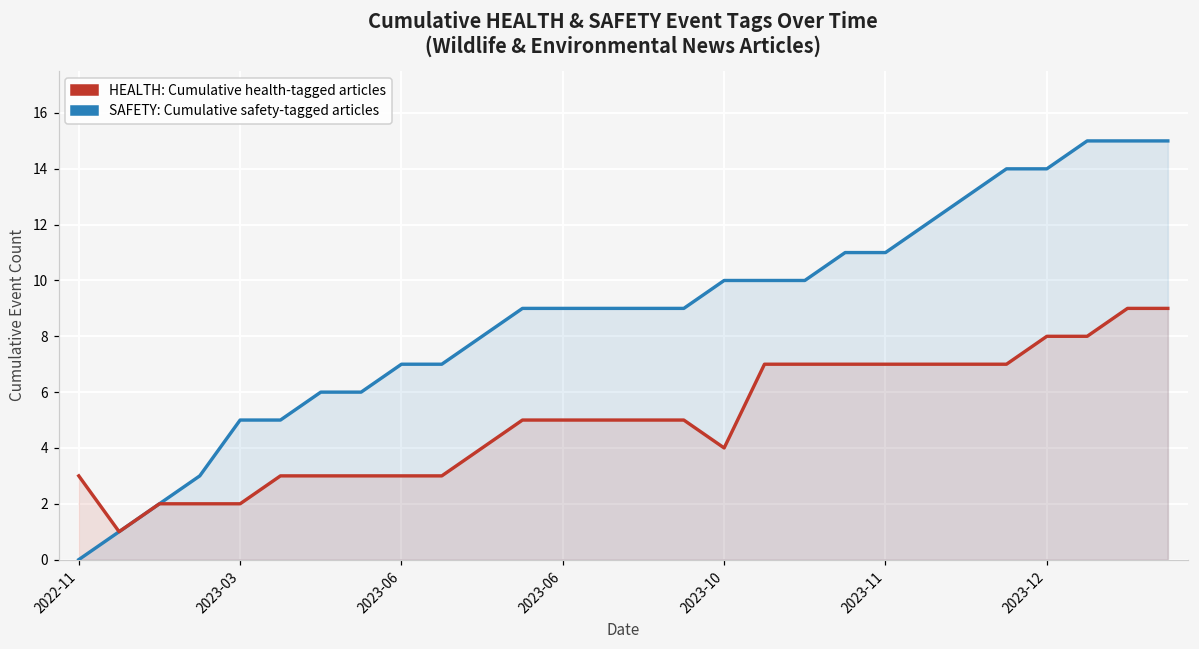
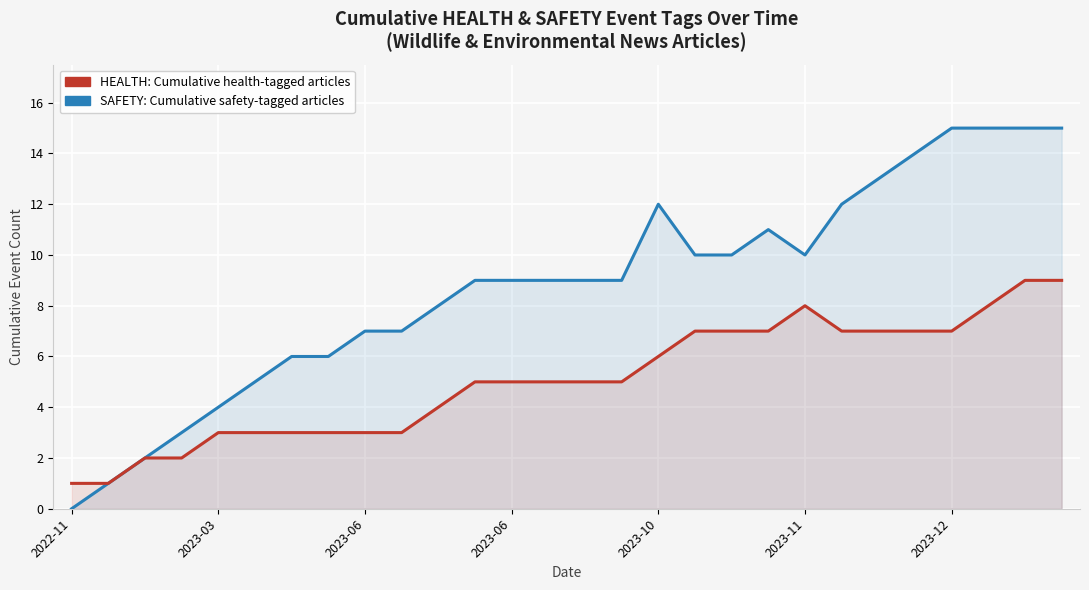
HEALTH: Cumulative health-tagged articles, 2022-11: 3 -> 1
SAFETY: Cumulative safety-tagged articles, 2023-03: 5 -> 4
HEALTH: Cumulative health-tagged articles, 2023-03: 2 -> 3
SAFETY: Cumulative safety-tagged articles, 2023-10: 10 -> 12
HEALTH: Cumulative health-tagged articles, 2023-10: 4 -> 6
SAFETY: Cumulative safety-tagged articles, 2023-11: 11 -> 10
HEALTH: Cumulative health-tagged articles, 2023-11: 7 -> 8
SAFETY: Cumulative safety-tagged articles, 2023-12: 14 -> 15
HEALTH: Cumulative health-tagged articles, 2023-12: 8 -> 7
